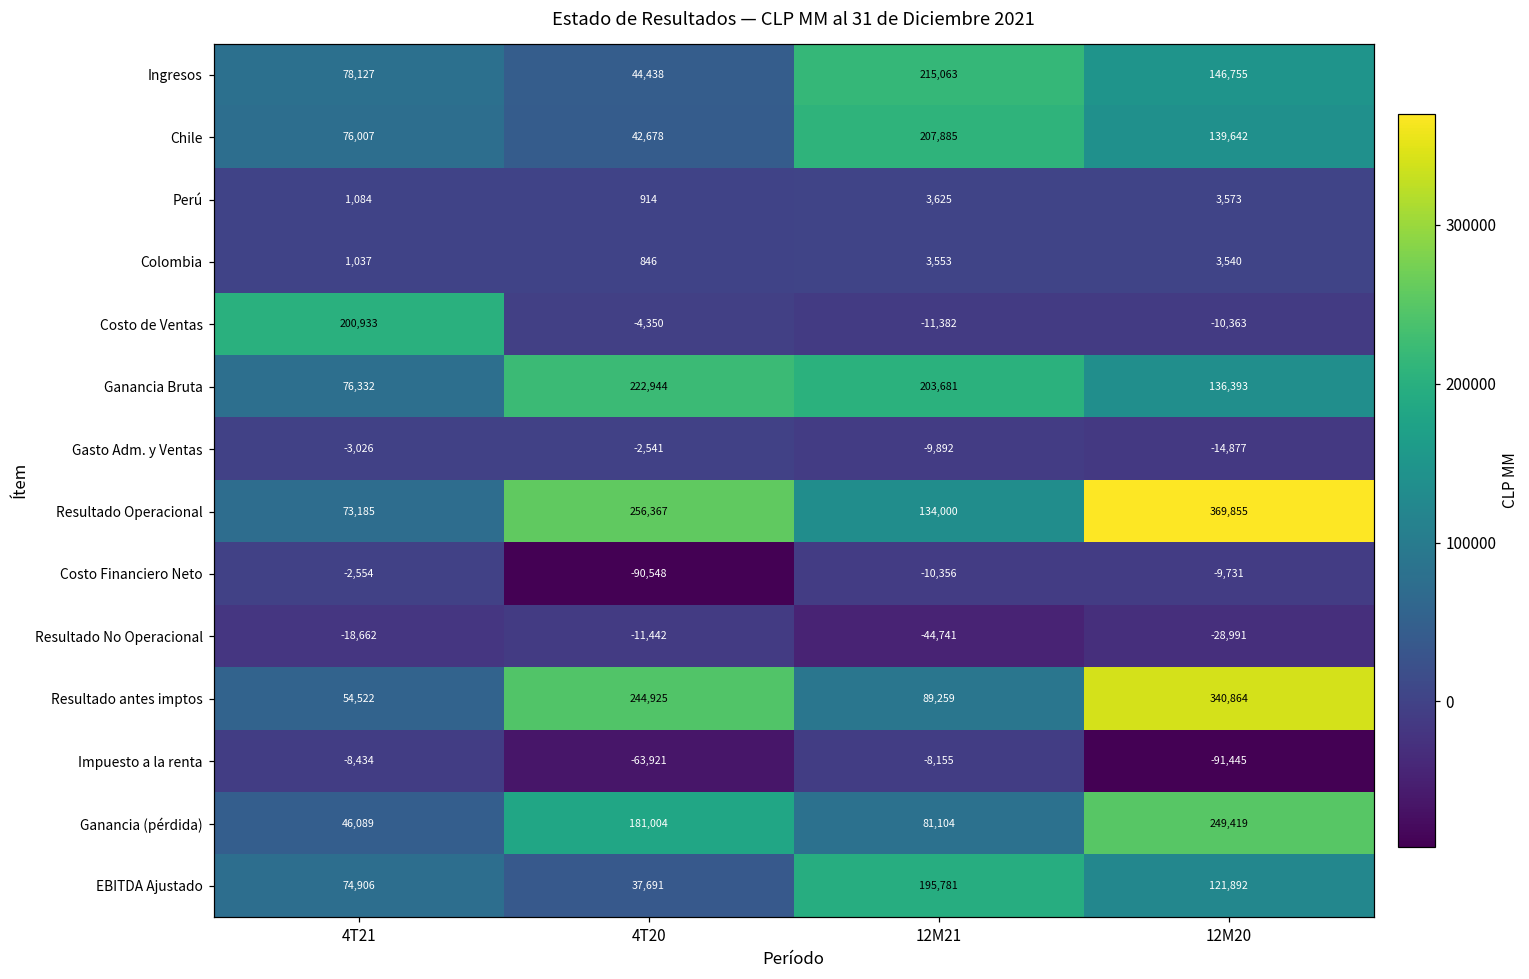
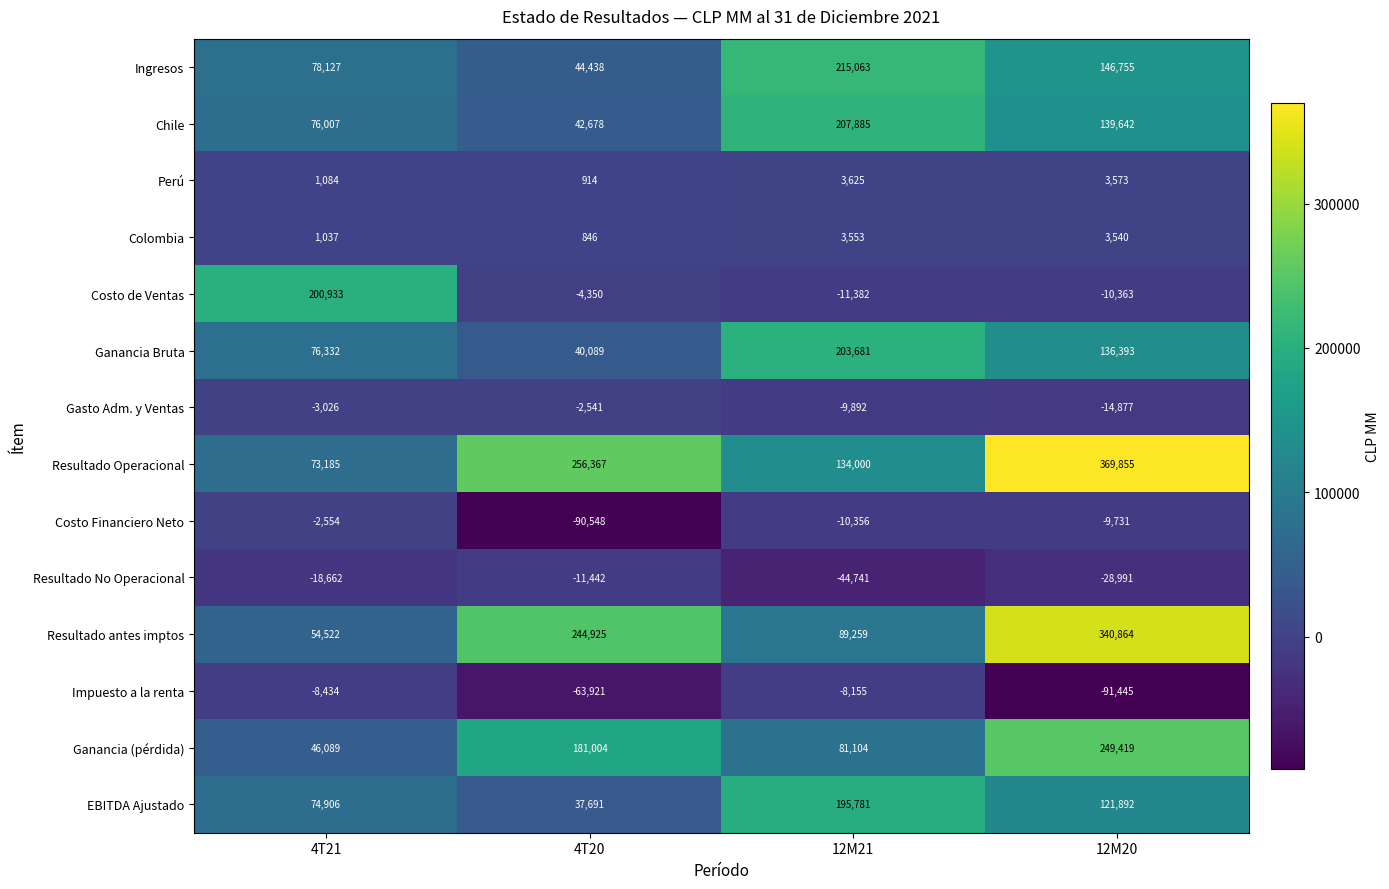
Ganancia Bruta, 4T20: 222,944 -> 40,089
